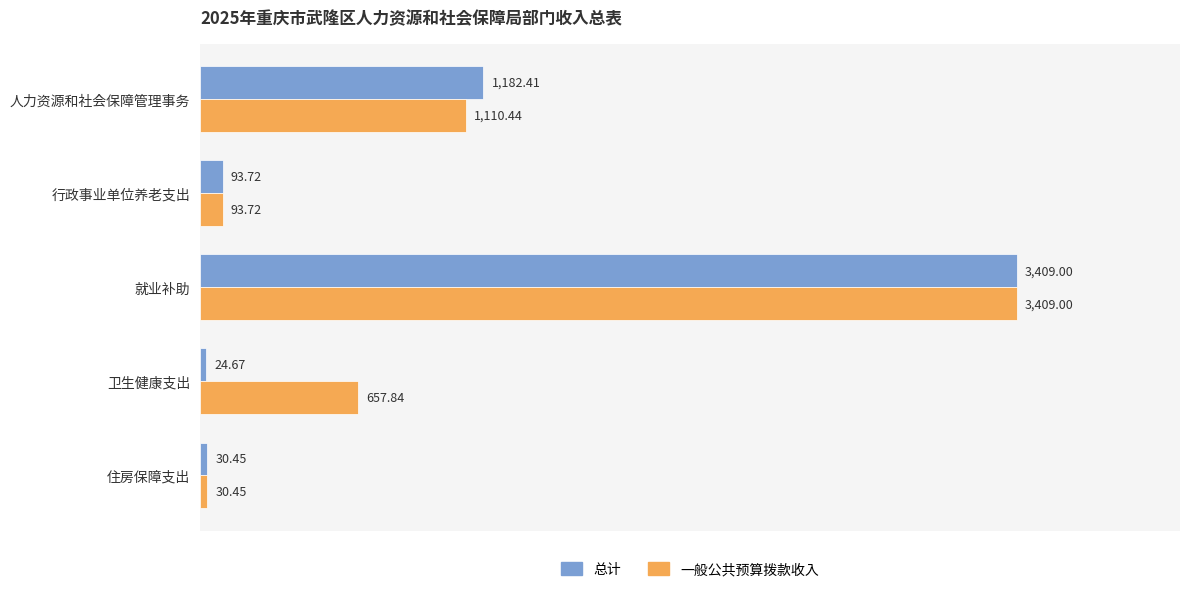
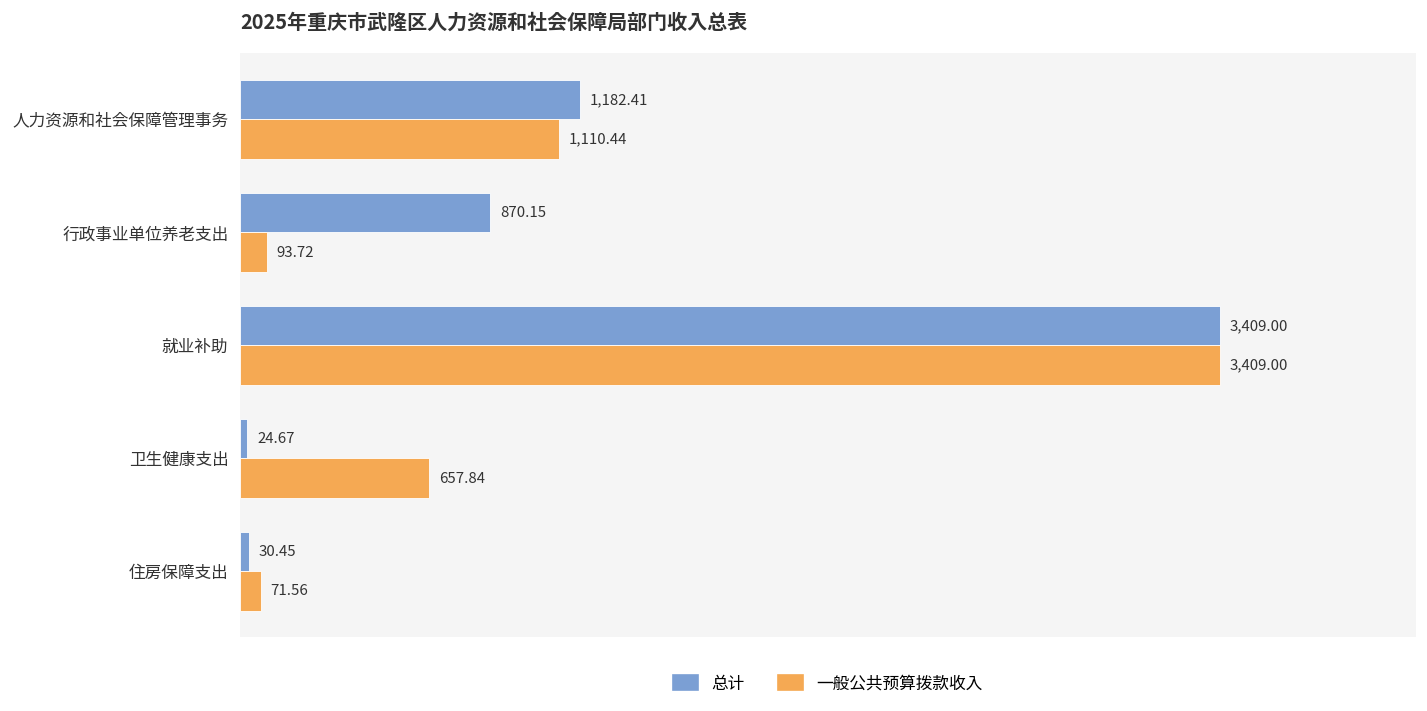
总计, 行政事业单位养老支出: 93.72 -> 870.15
一般公共预算拨款收入, 住房保障支出: 30.45 -> 71.56
